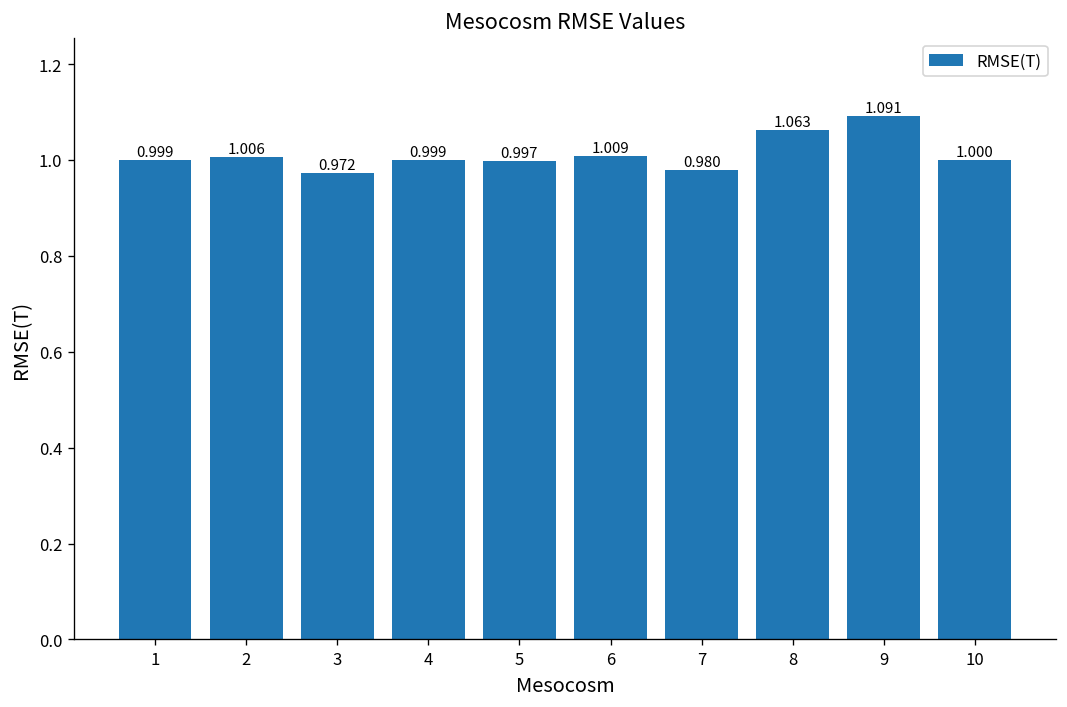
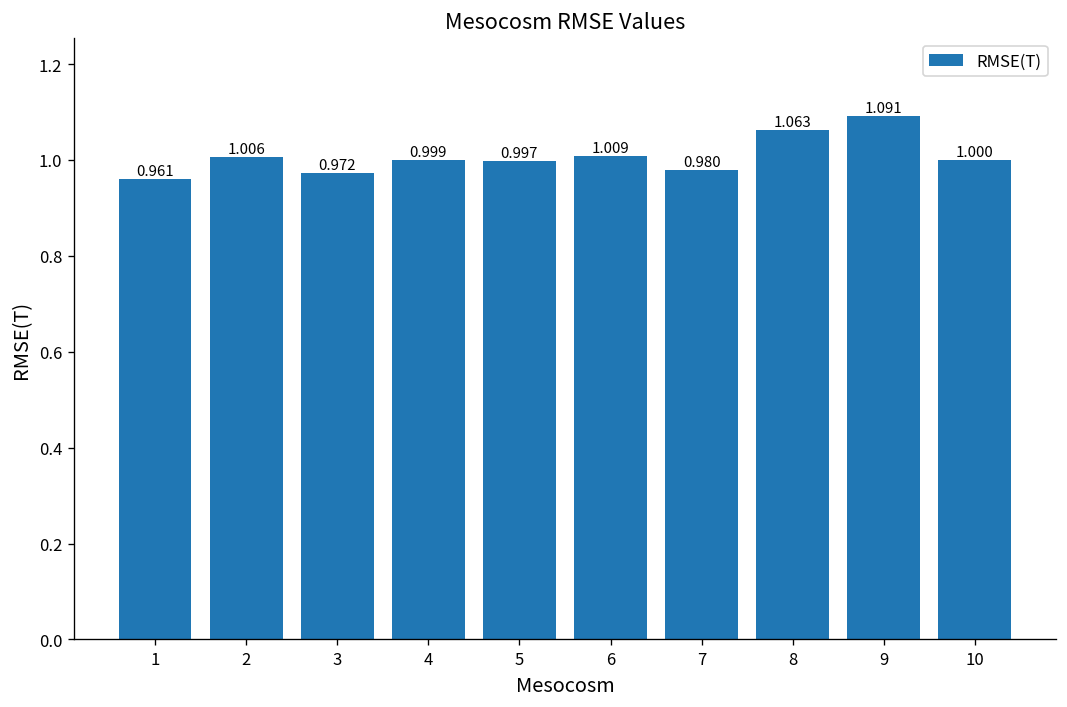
1: 0.999 -> 0.961
